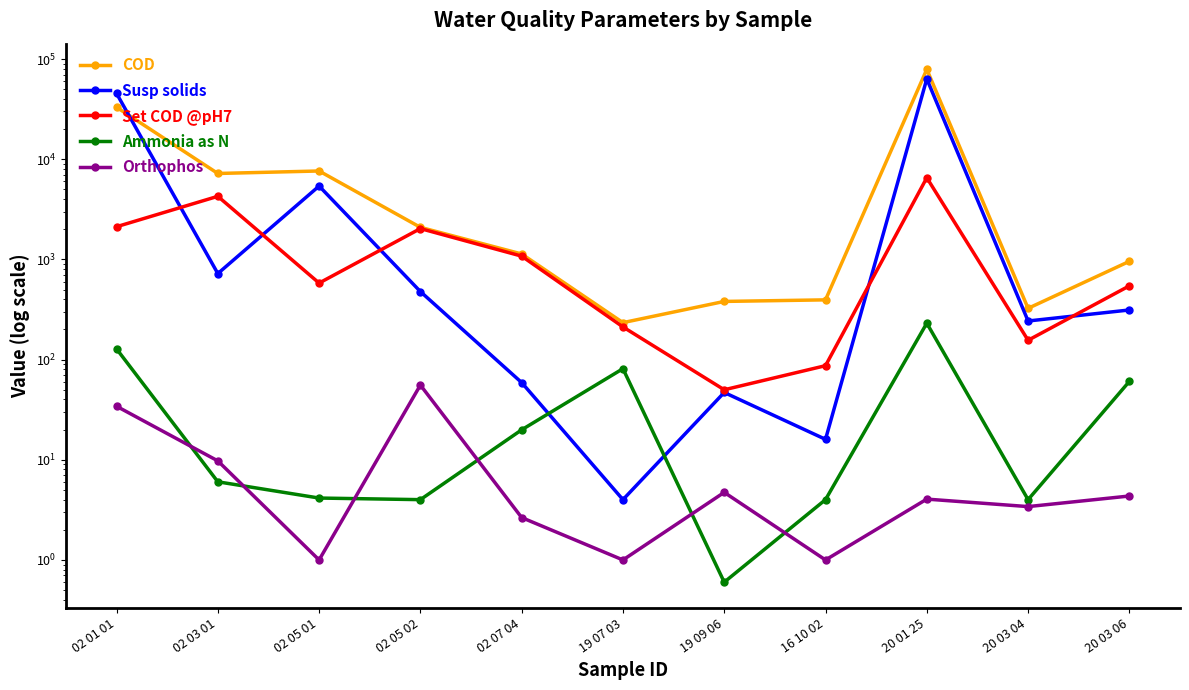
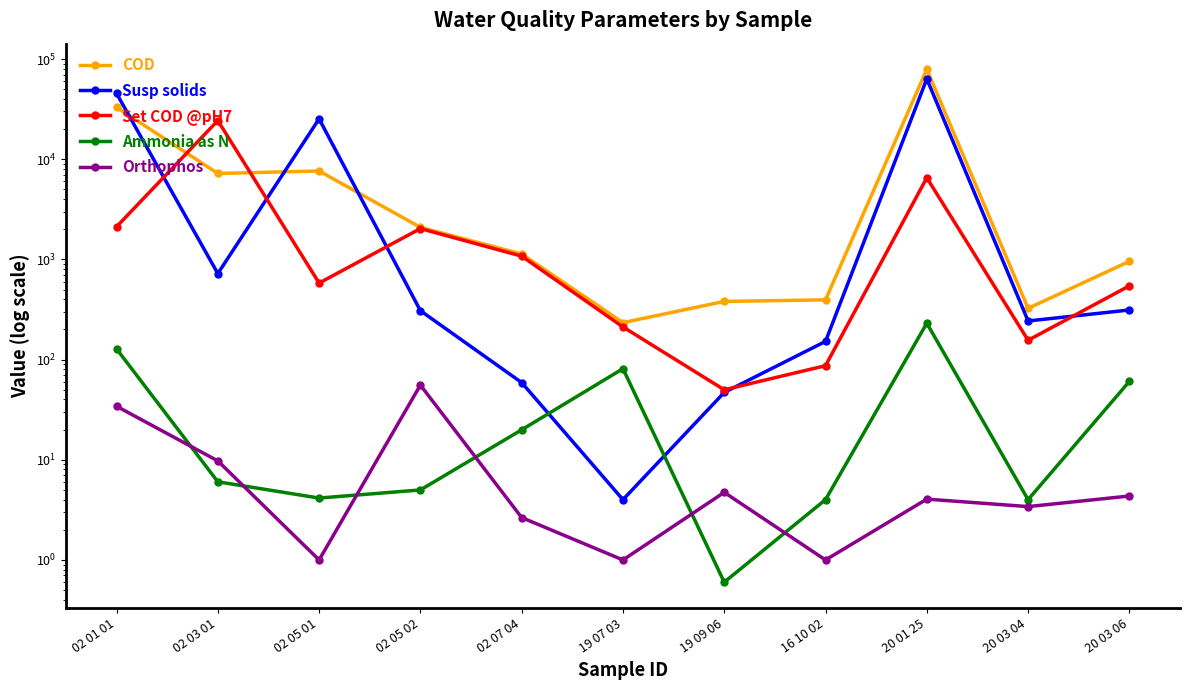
Set COD @pH7, 02 03 01: 4300 -> 24000
Susp solids, 02 05 01: 5000 -> 25000
Susp solids, 02 05 02: 500 -> 310
Ammonia as N, 02 05 02: 4 -> 5
Susp solids, 16 10 02: 16 -> 150
